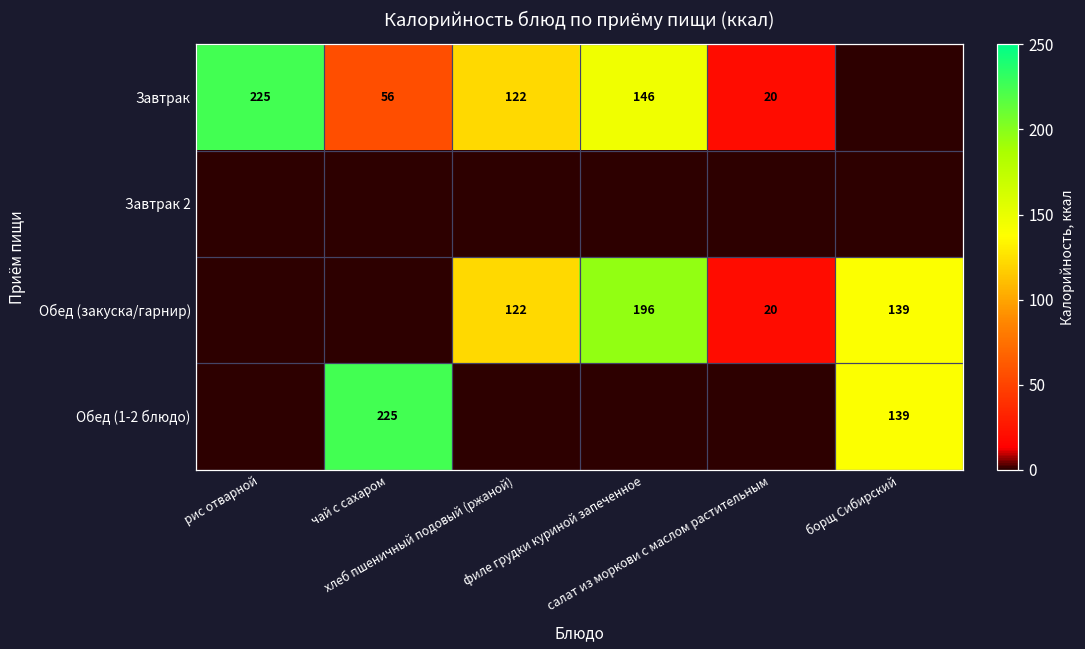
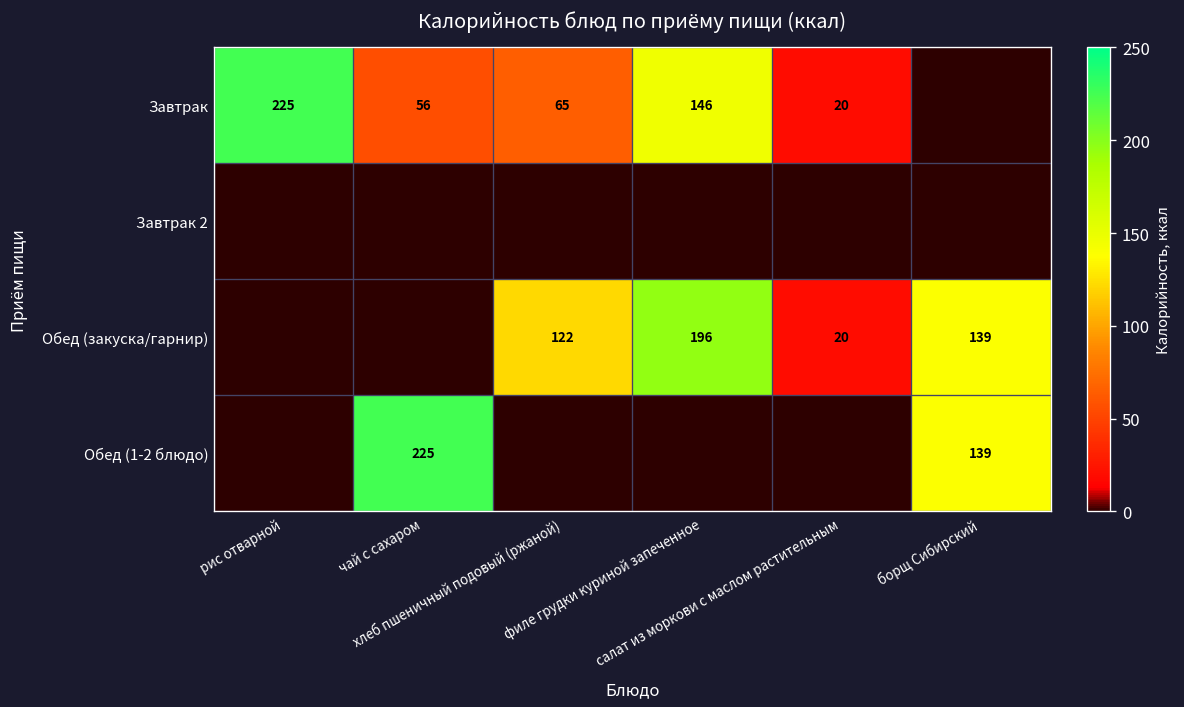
Завтрак, хлеб пшеничный подовый (ржаной): 122 -> 65
